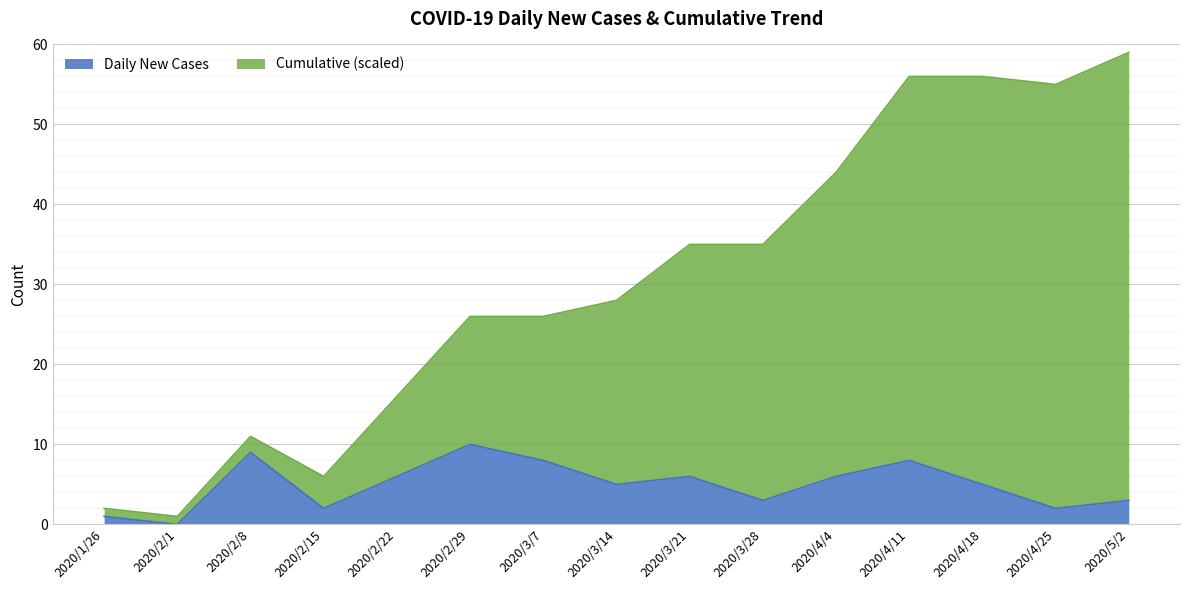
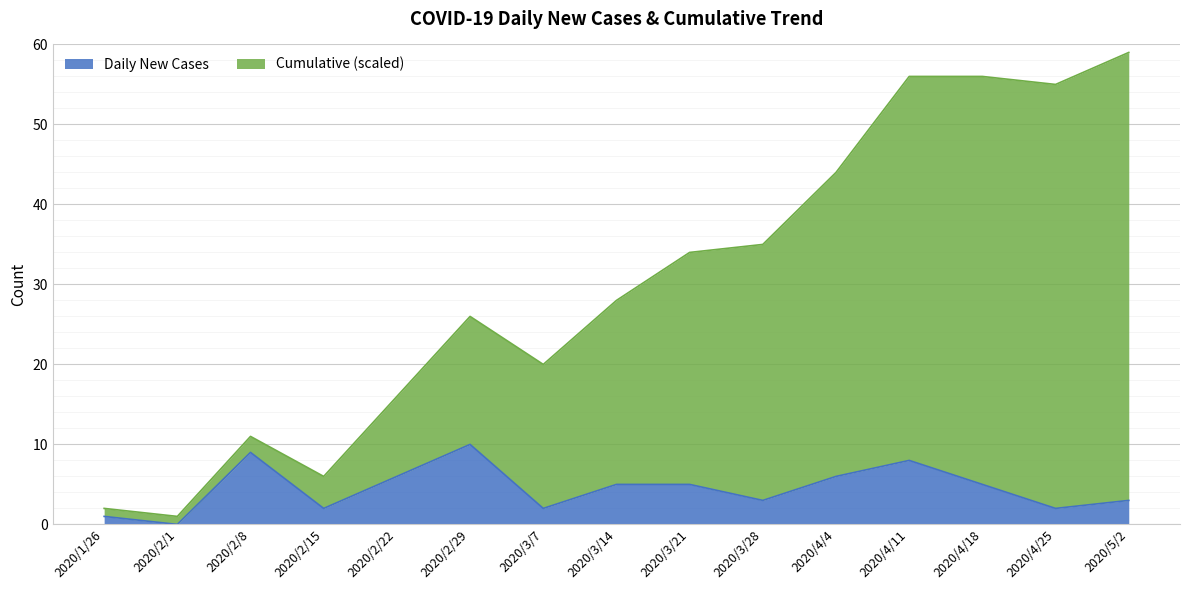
Daily New Cases, 2020/3/7: 8 -> 2
Daily New Cases, 2020/3/21: 6 -> 5
